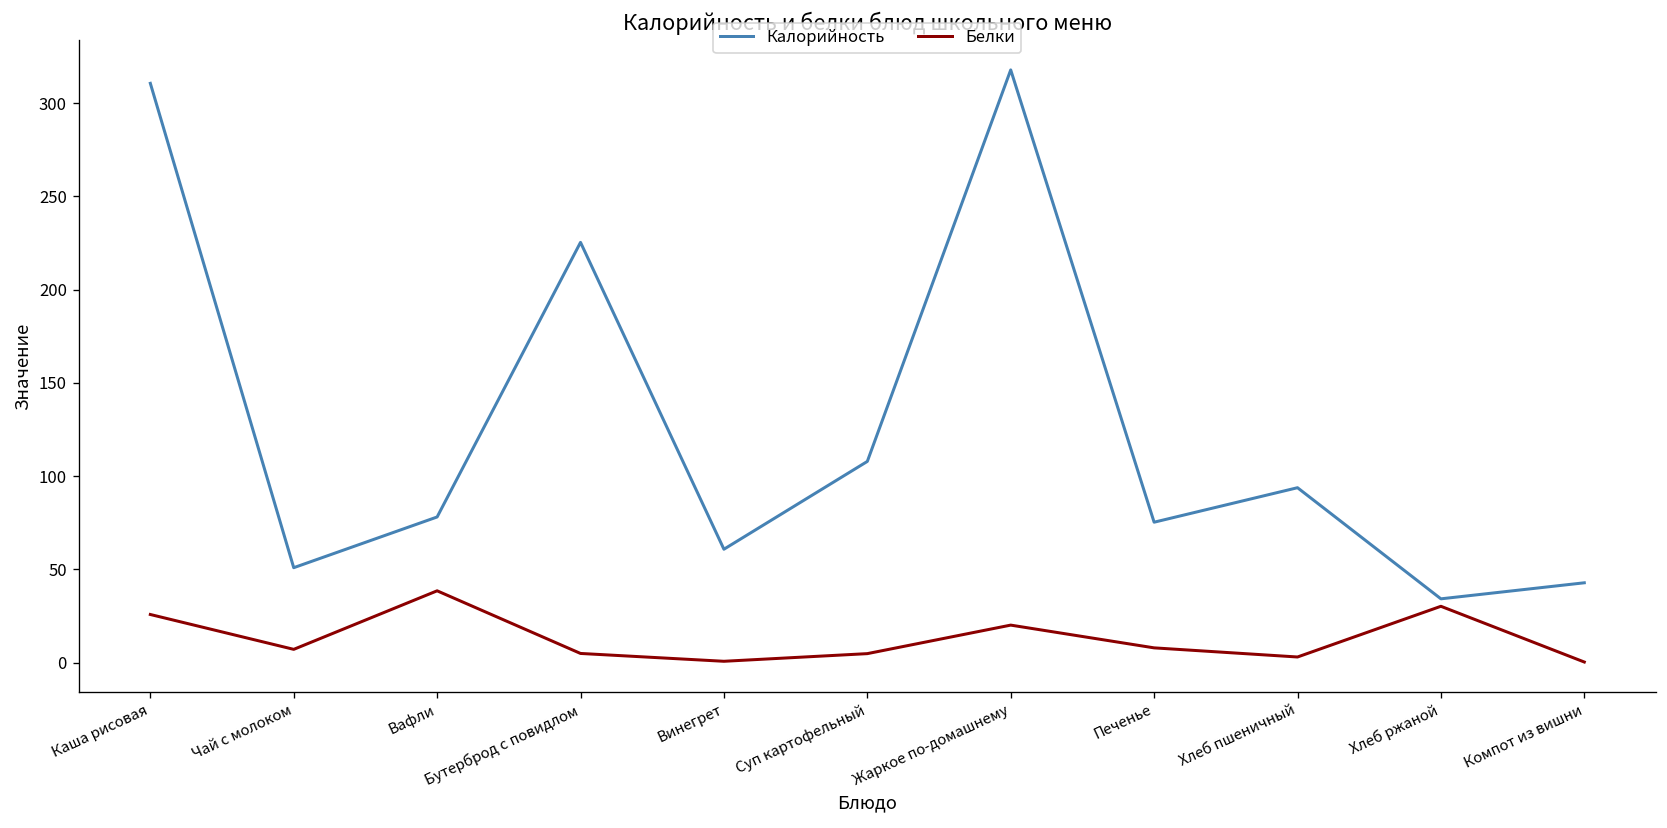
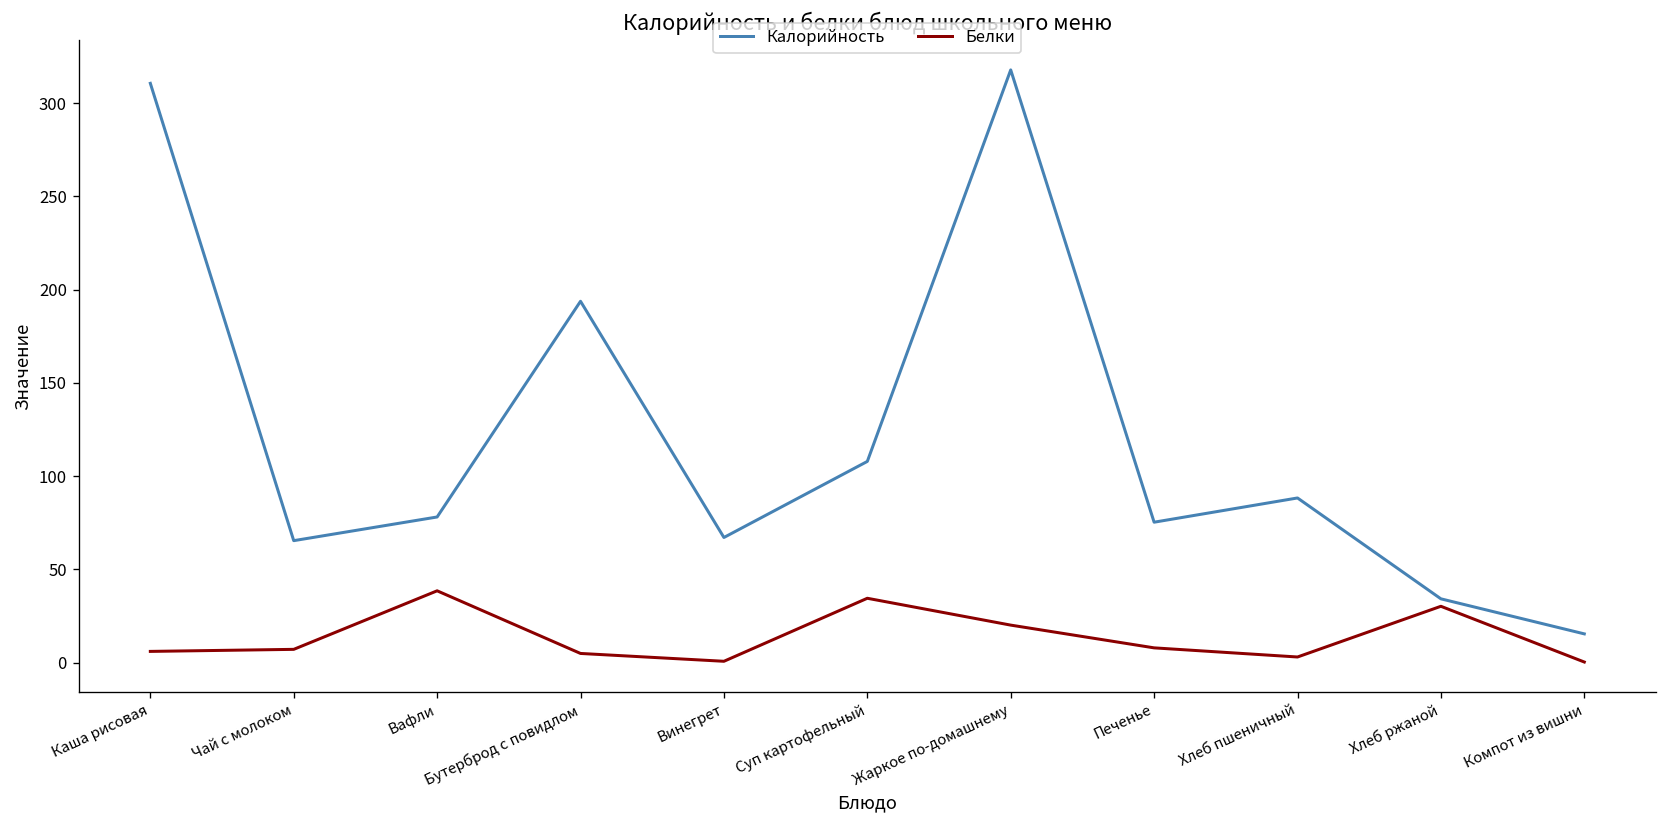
Белки, Каша рисовая: 26 -> 6
Калорийность, Чай с молоком: 51 -> 65
Калорийность, Бутерброд с повидлом: 225 -> 194
Калорийность, Винегрет: 61 -> 67
Белки, Суп картофельный: 5 -> 35
Калорийность, Хлеб пшеничный: 94 -> 88
Калорийность, Компот из вишни: 43 -> 15
